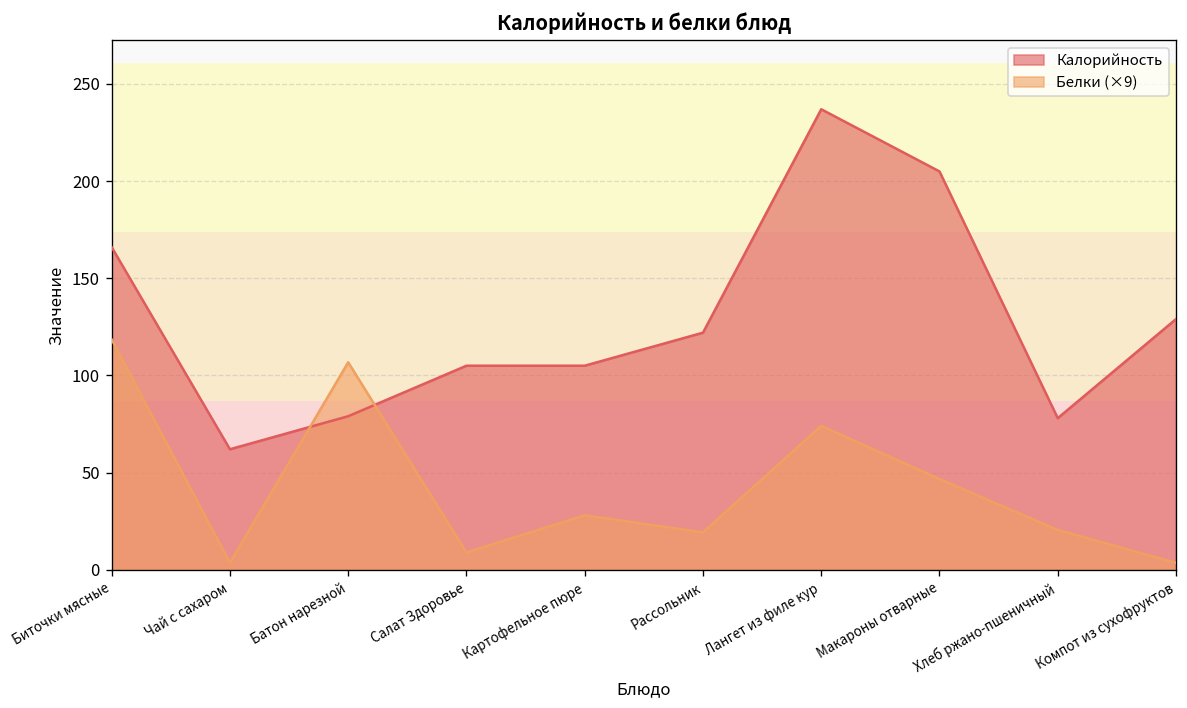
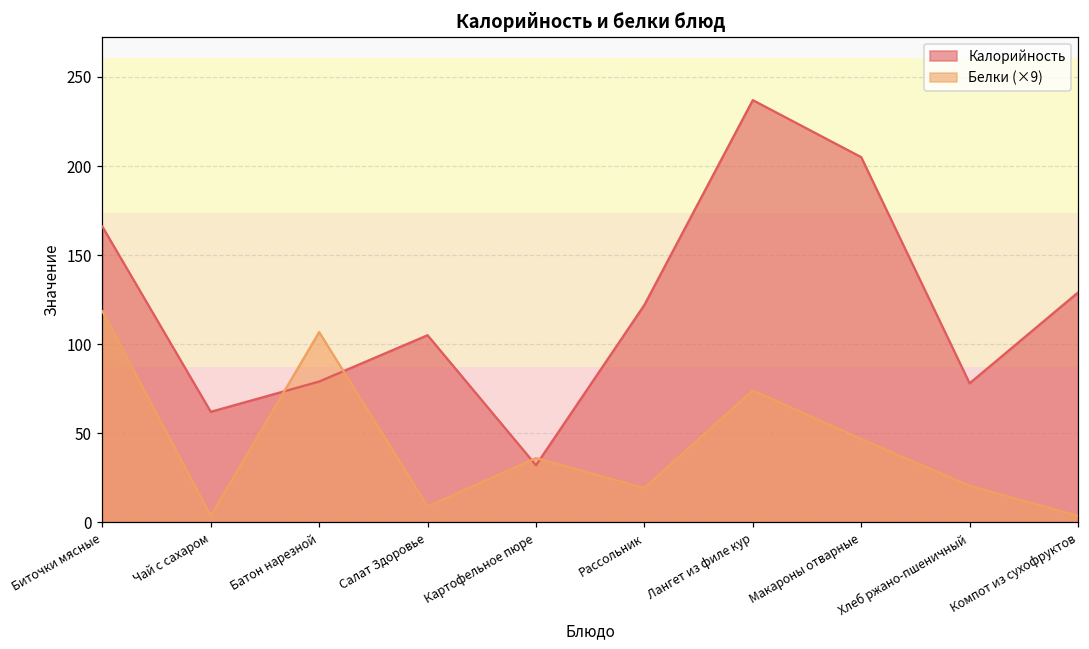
Калорийность, Картофельное пюре: 105 -> 32
Белки (×9), Картофельное пюре: 28 -> 36
